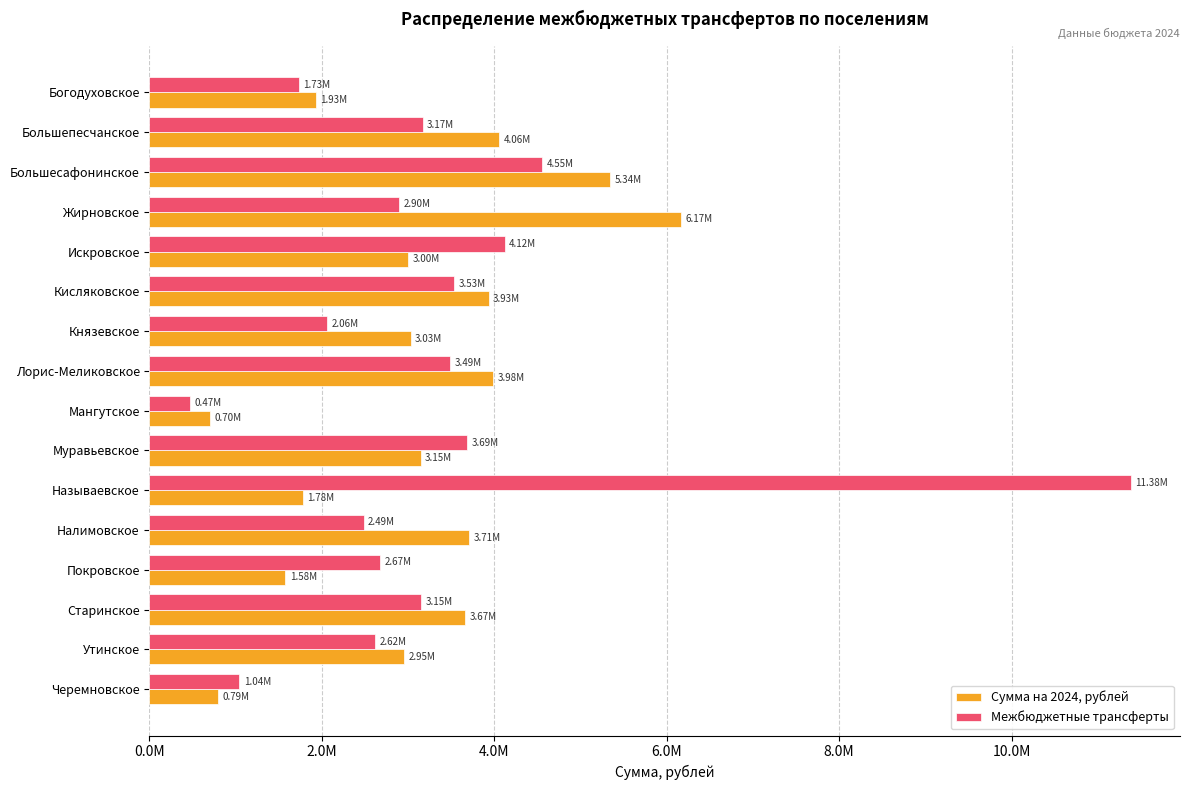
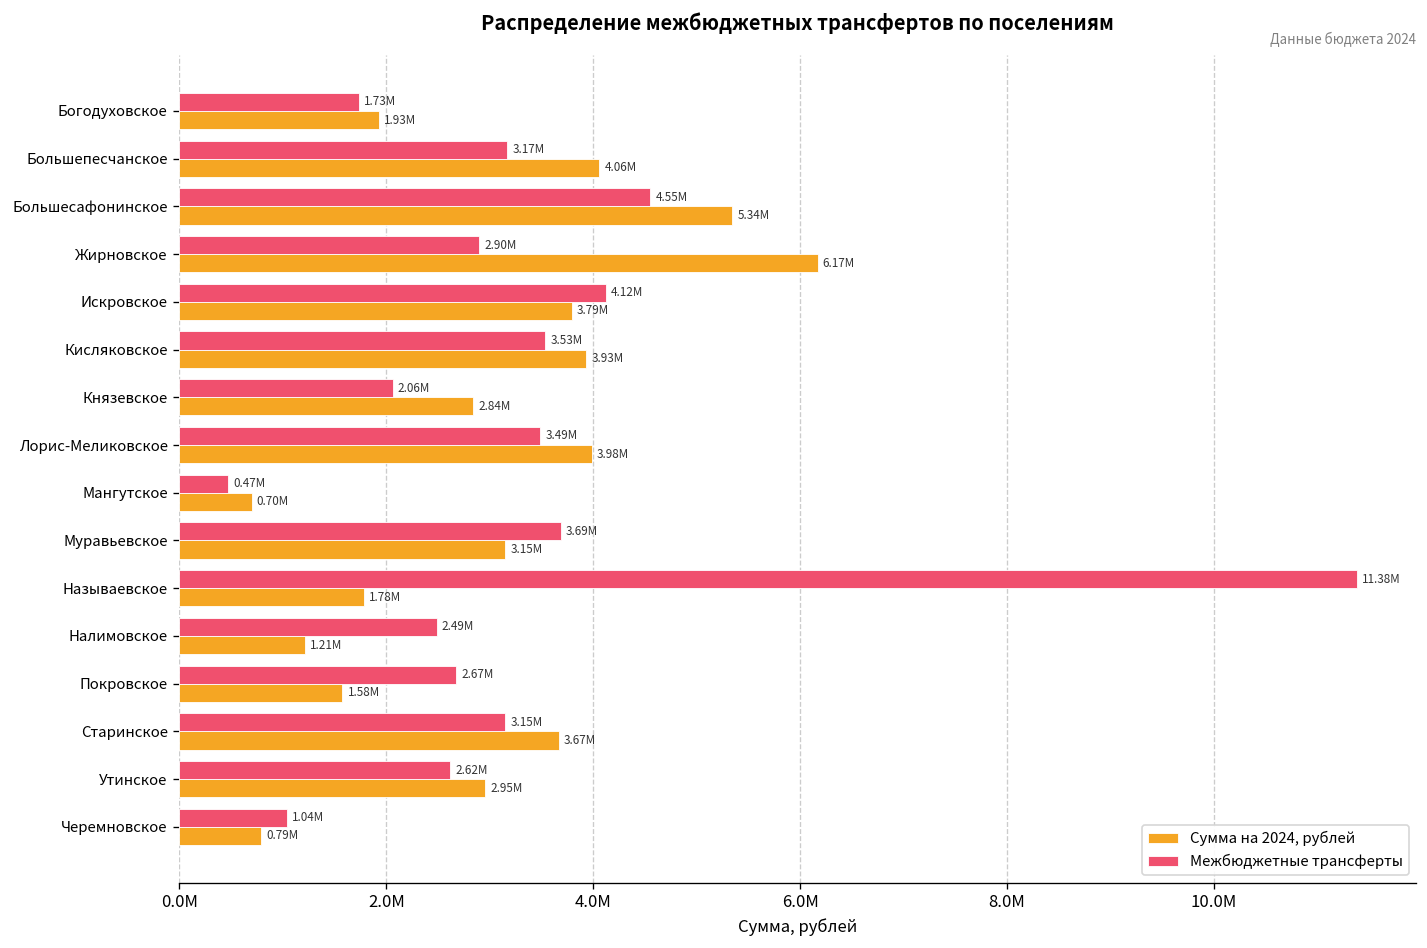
Сумма на 2024, рублей, Искровское: 3.00M -> 3.79M
Сумма на 2024, рублей, Князевское: 3.03M -> 2.84M
Сумма на 2024, рублей, Налимовское: 3.71M -> 1.21M
